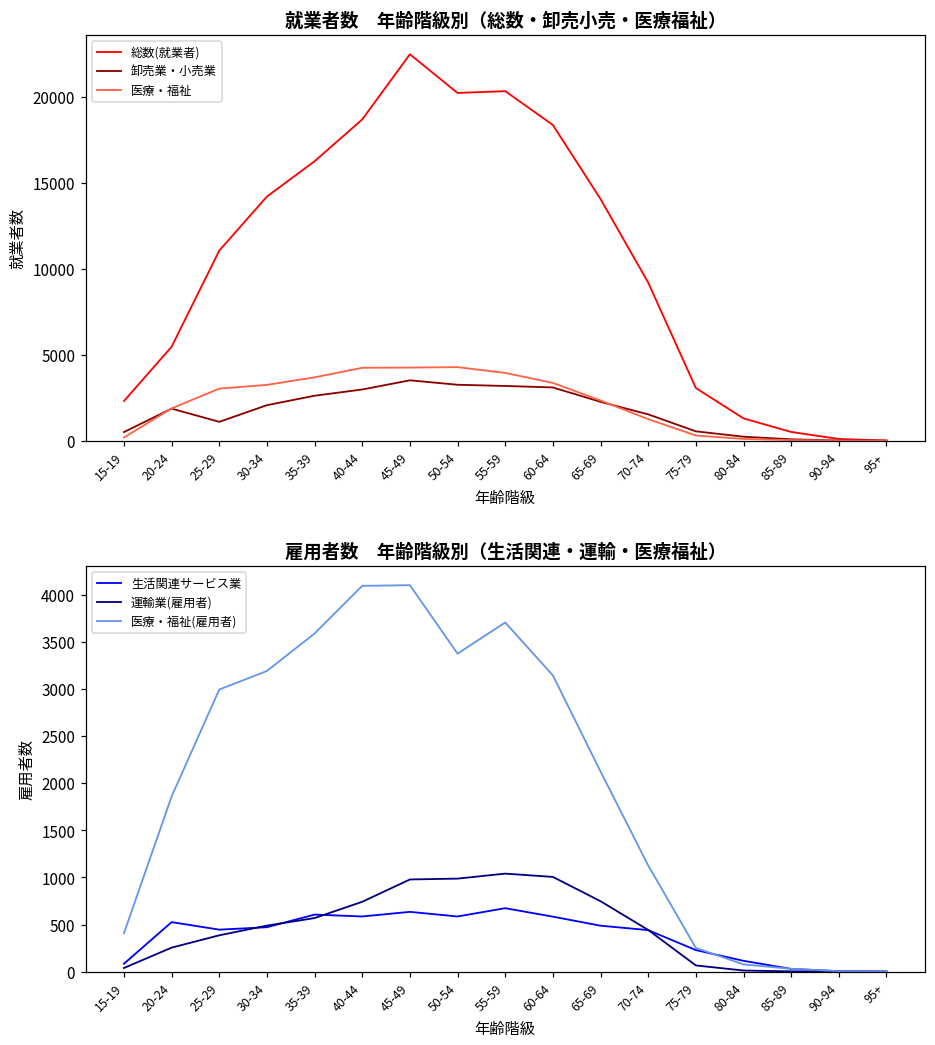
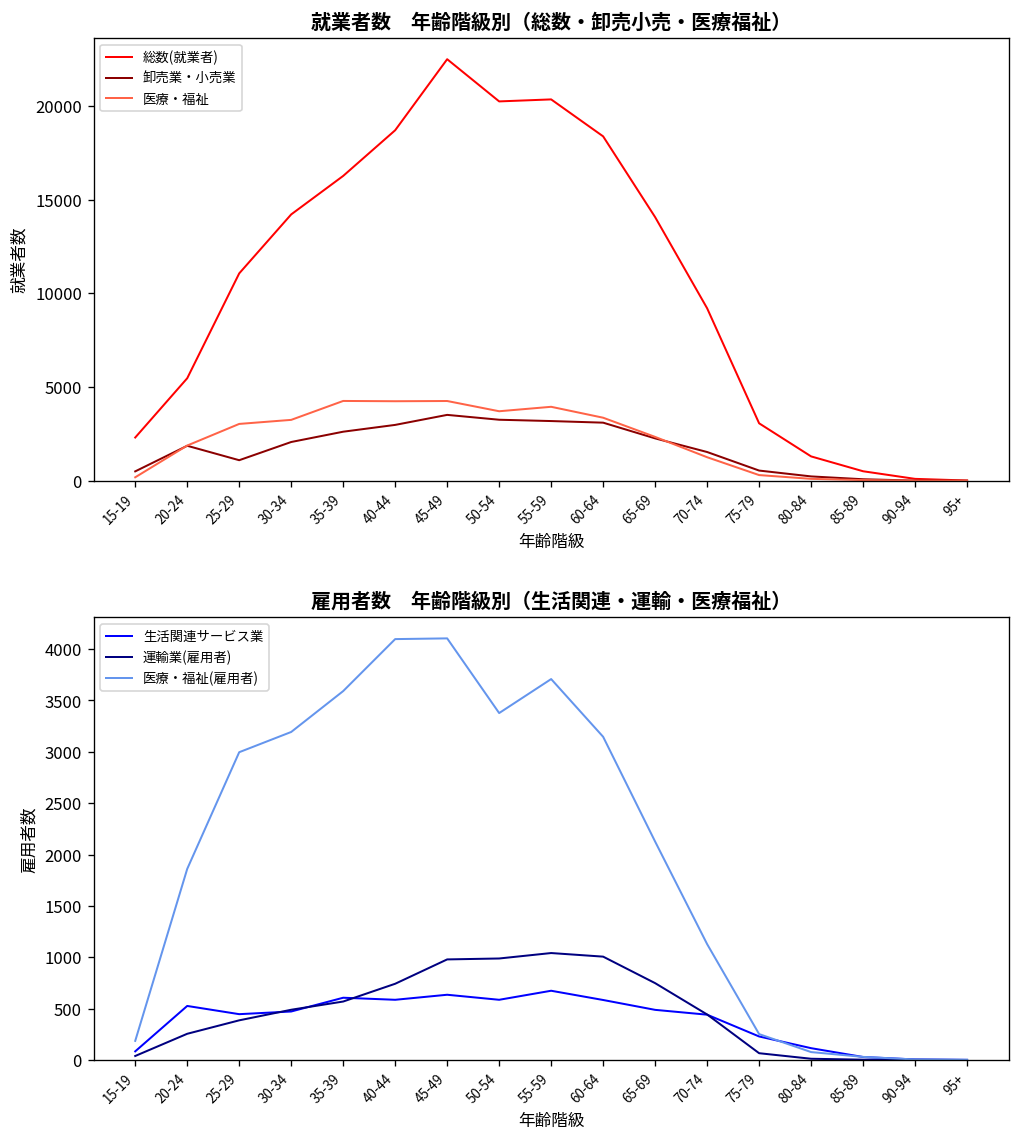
就業者数 年齢階級別（総数・卸売小売・医療福祉）, 医療・福祉, 35-39: 3700 -> 4300
就業者数 年齢階級別（総数・卸売小売・医療福祉）, 医療・福祉, 50-54: 4300 -> 3700
雇用者数 年齢階級別（生活関連・運輸・医療福祉）, 医療・福祉(雇用者), 15-19: 400 -> 200
